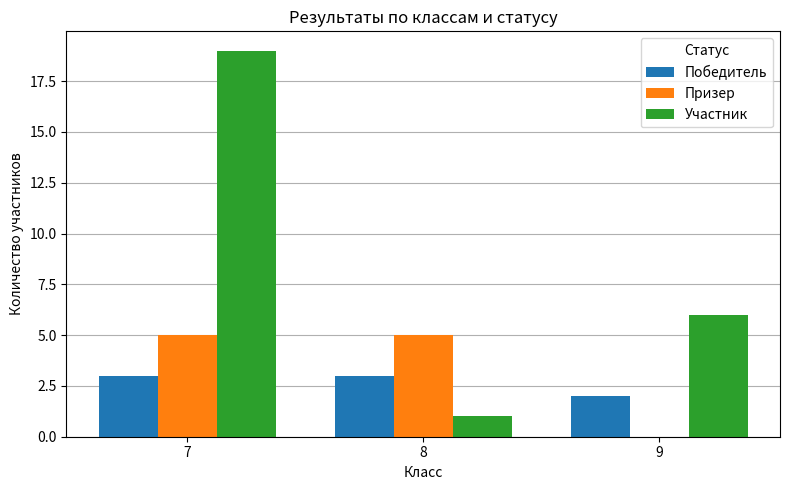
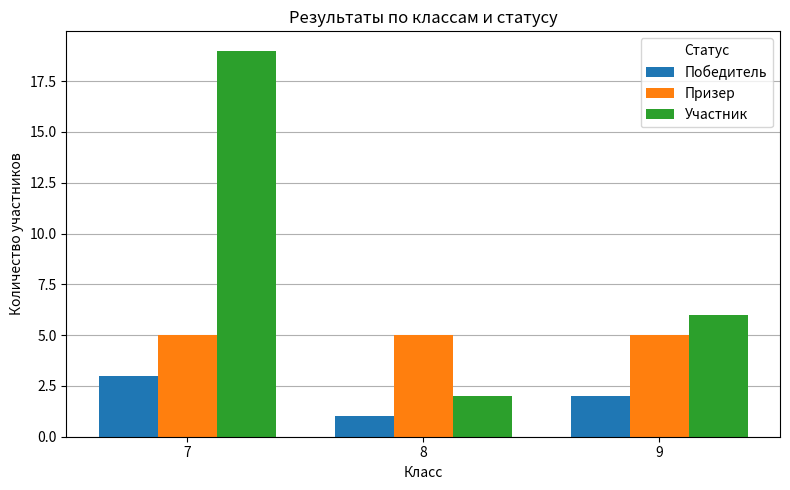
Победитель, 8: 3 -> 1
Участник, 8: 1 -> 2
Призер, 9: 0 -> 5
